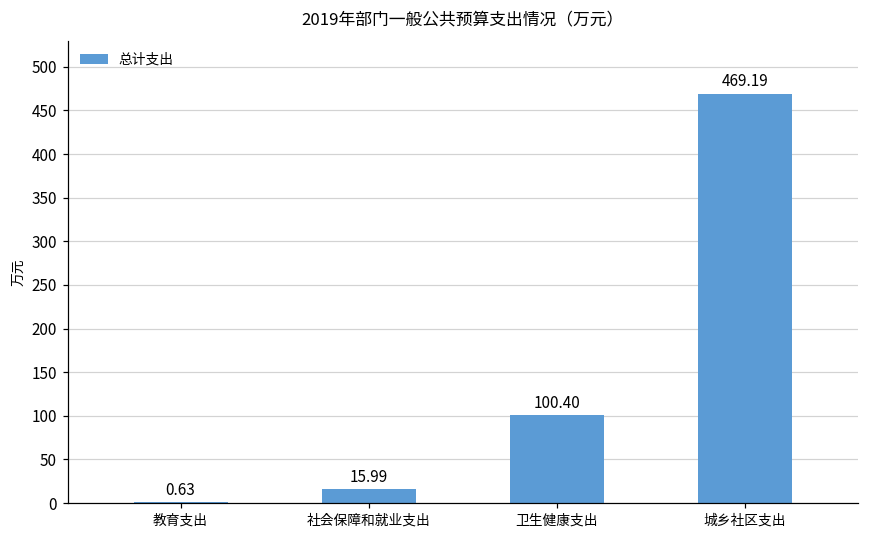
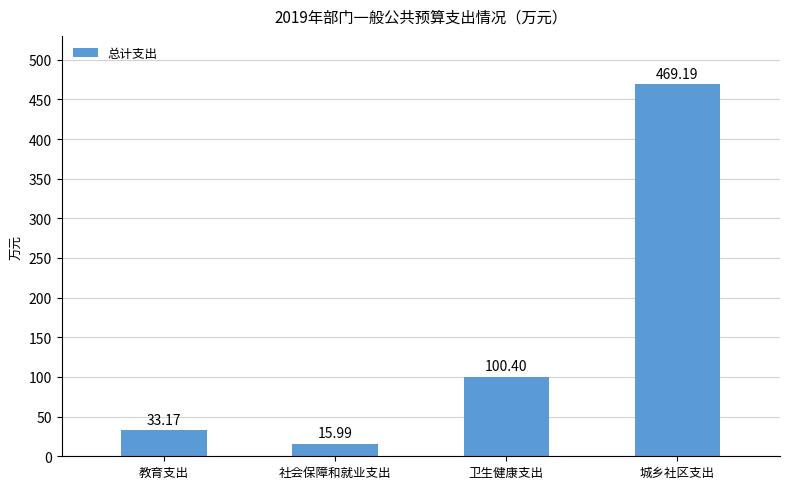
教育支出: 0.63 -> 33.17
